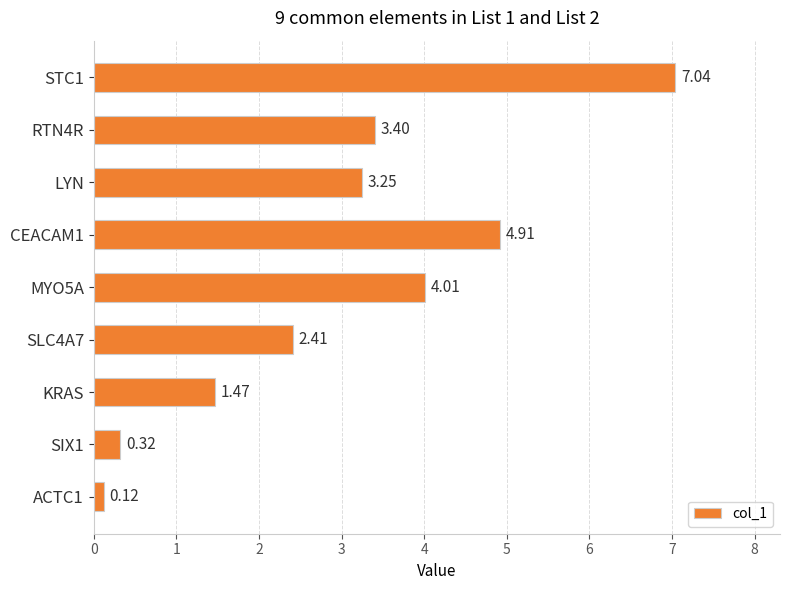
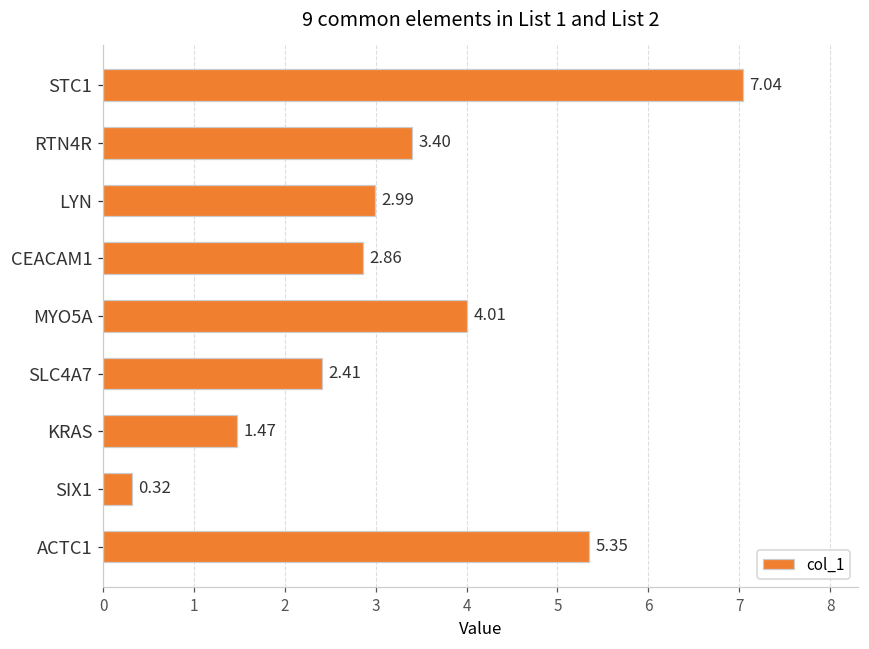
LYN: 3.25 -> 2.99
CEACAM1: 4.91 -> 2.86
ACTC1: 0.12 -> 5.35
